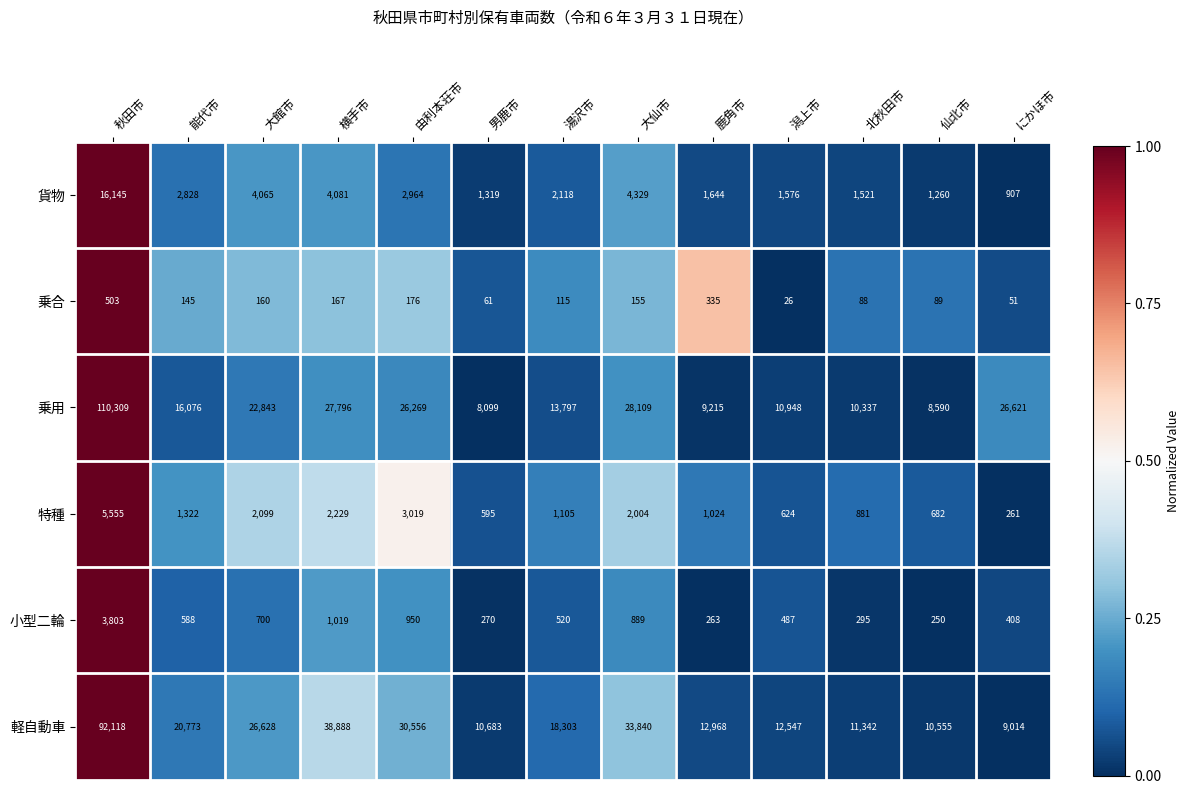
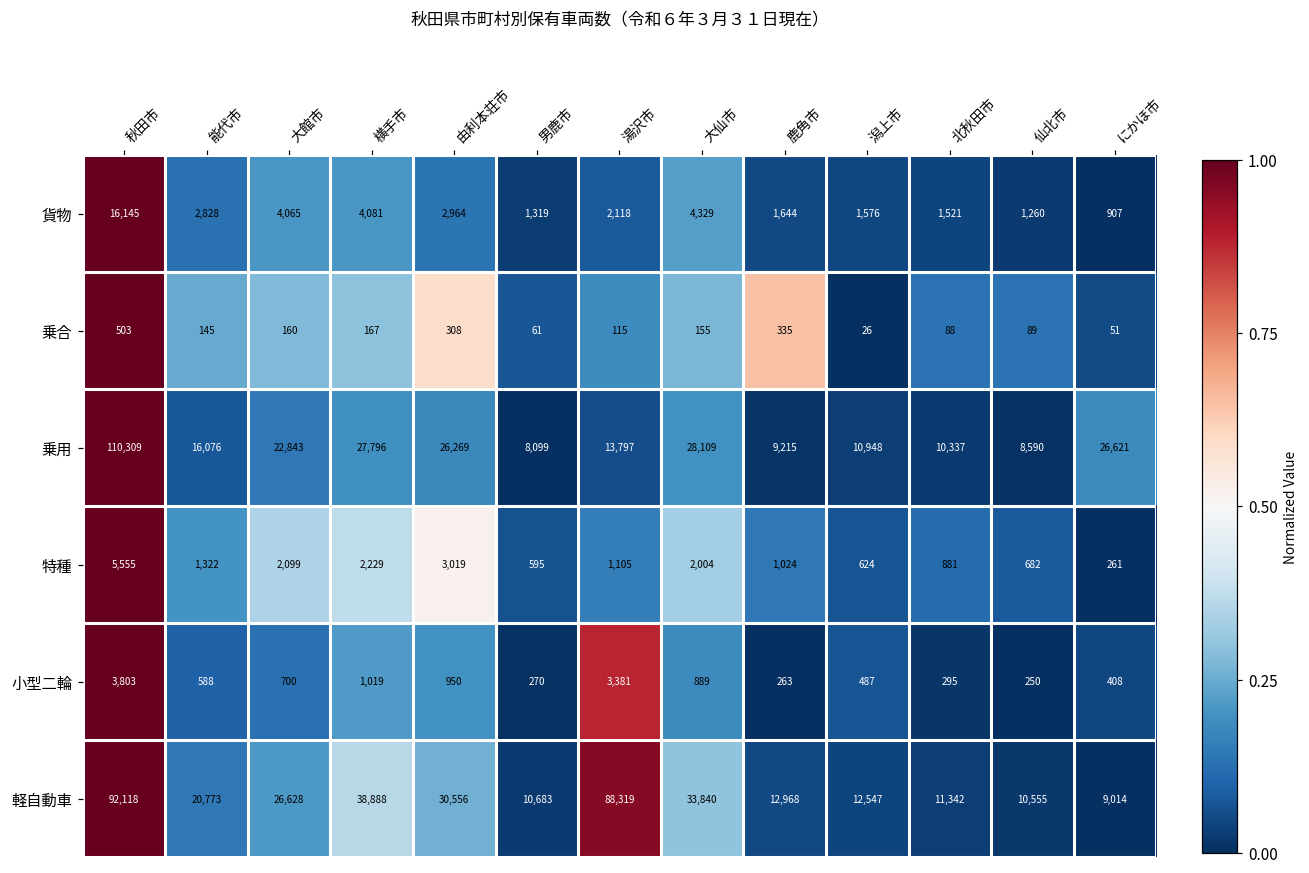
乗合, 由利本荘市: 176 -> 308
小型二輪, 湯沢市: 520 -> 3,381
軽自動車, 湯沢市: 18,303 -> 88,319
